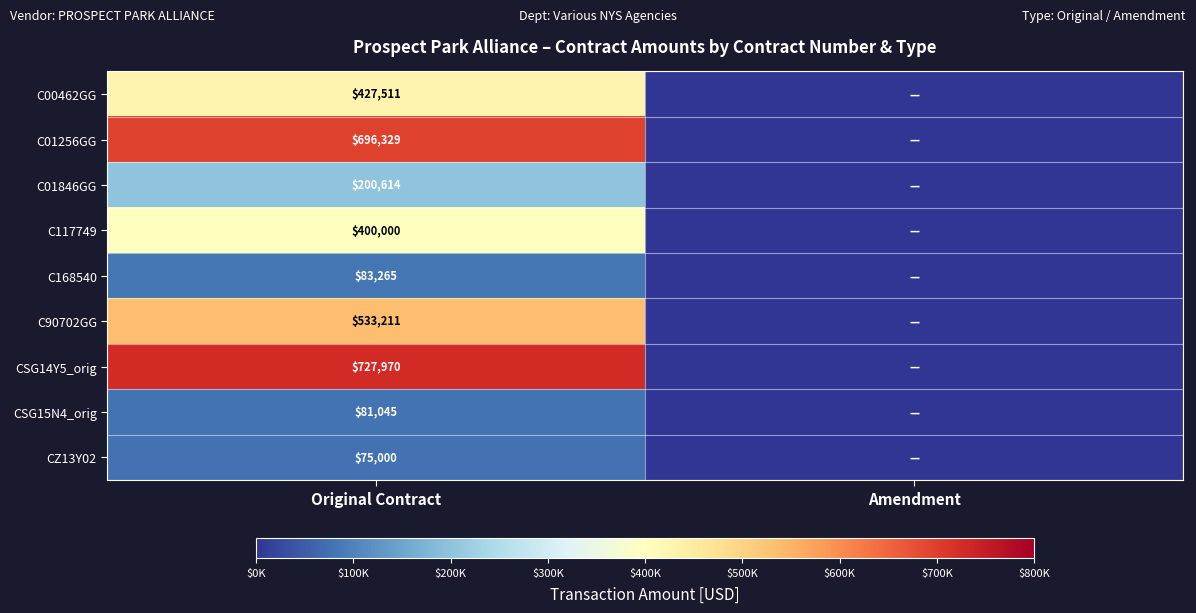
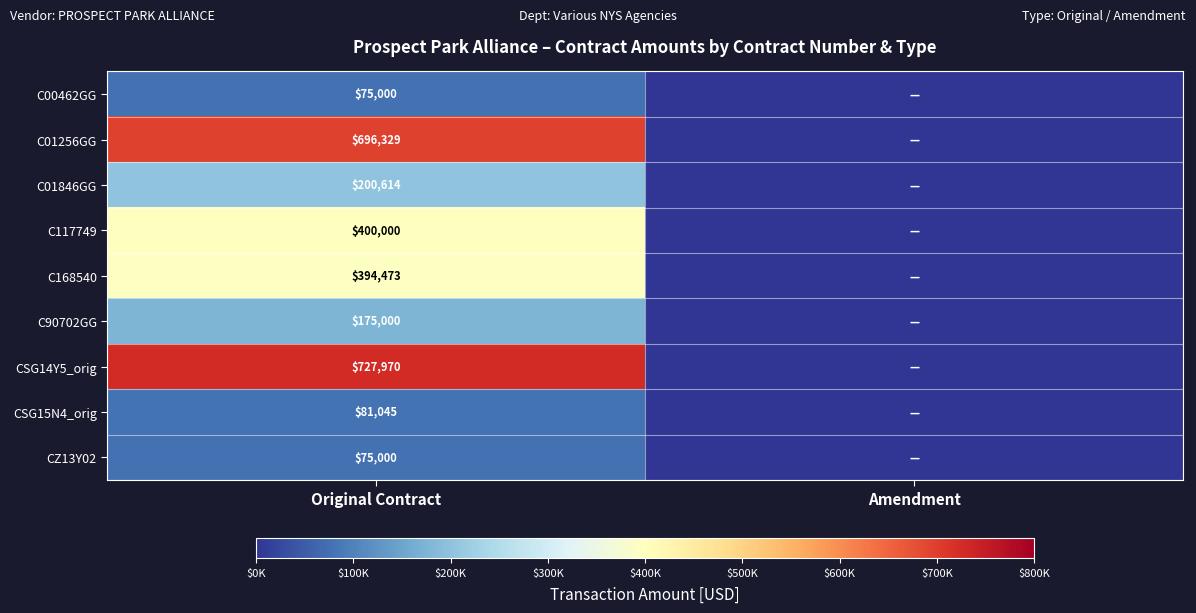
C00462GG, Original Contract: $427,511 -> $75,000
C168540, Original Contract: $83,265 -> $394,473
C90702GG, Original Contract: $533,211 -> $175,000
